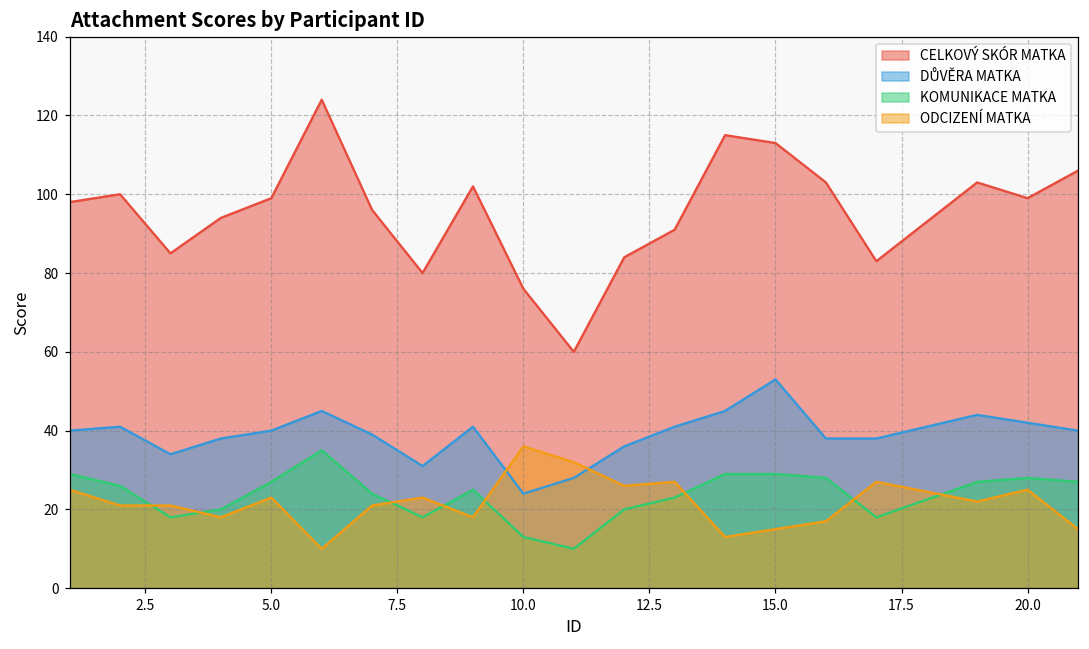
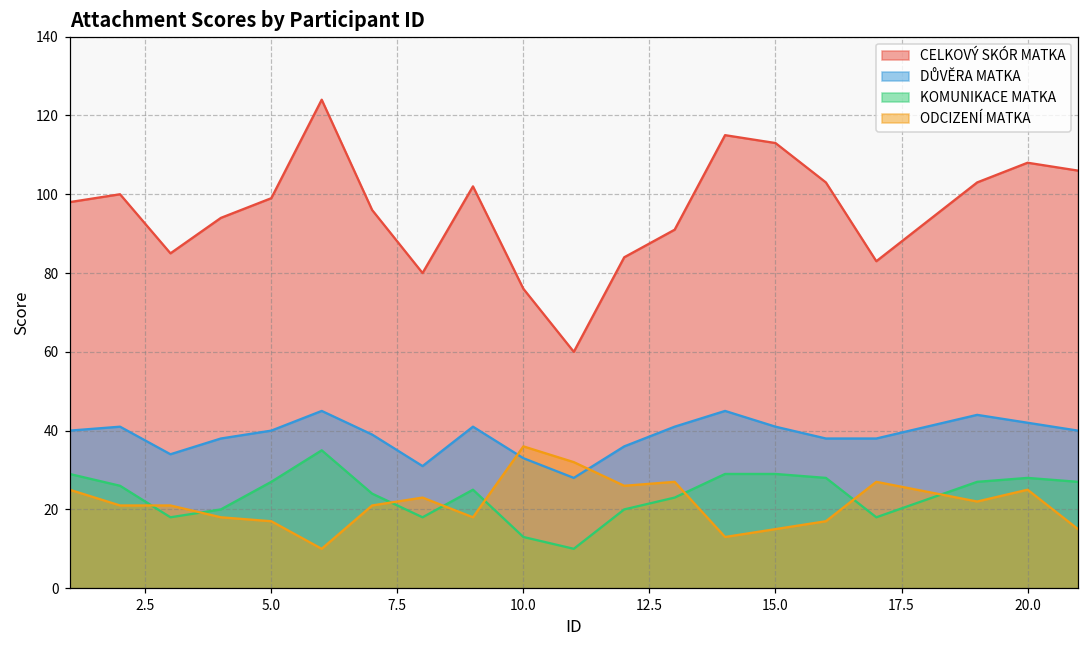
ODCIZENÍ MATKA, 5.0: 23 -> 17
DŮVĚRA MATKA, 10.0: 24 -> 33
DŮVĚRA MATKA, 15.0: 53 -> 41
CELKOVÝ SKÓR MATKA, 20.0: 99 -> 108
